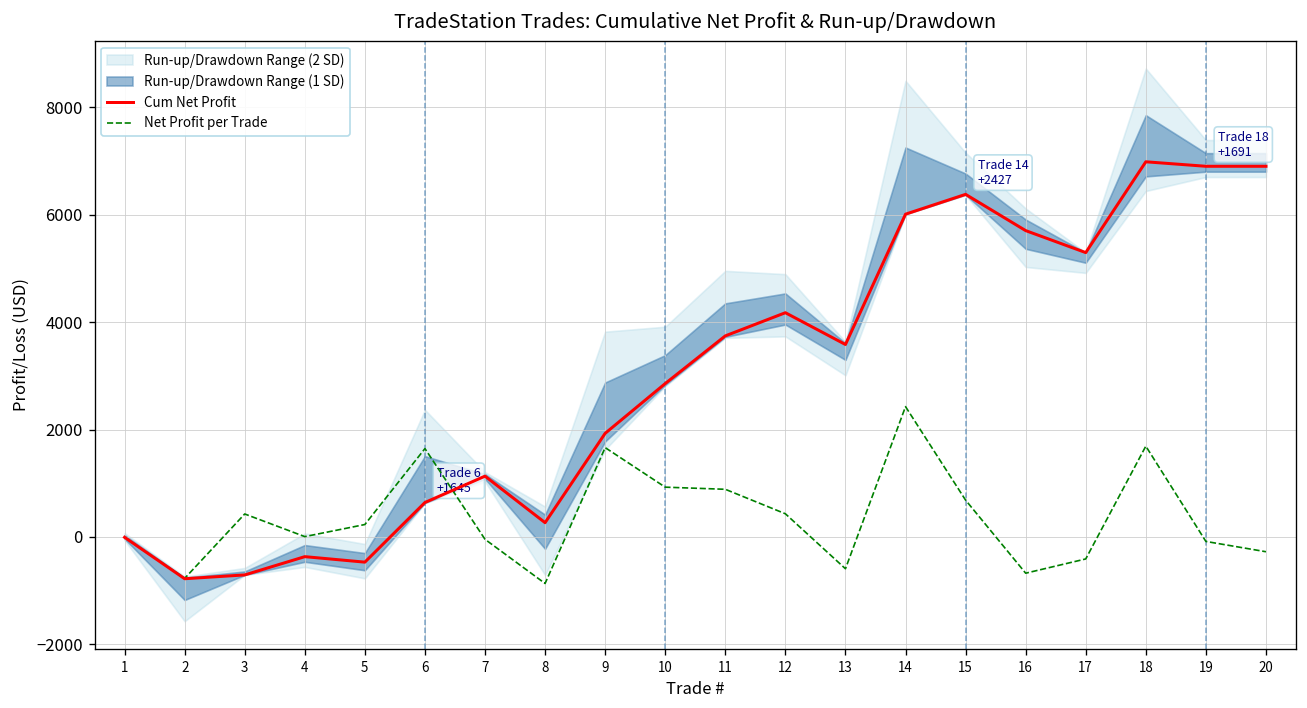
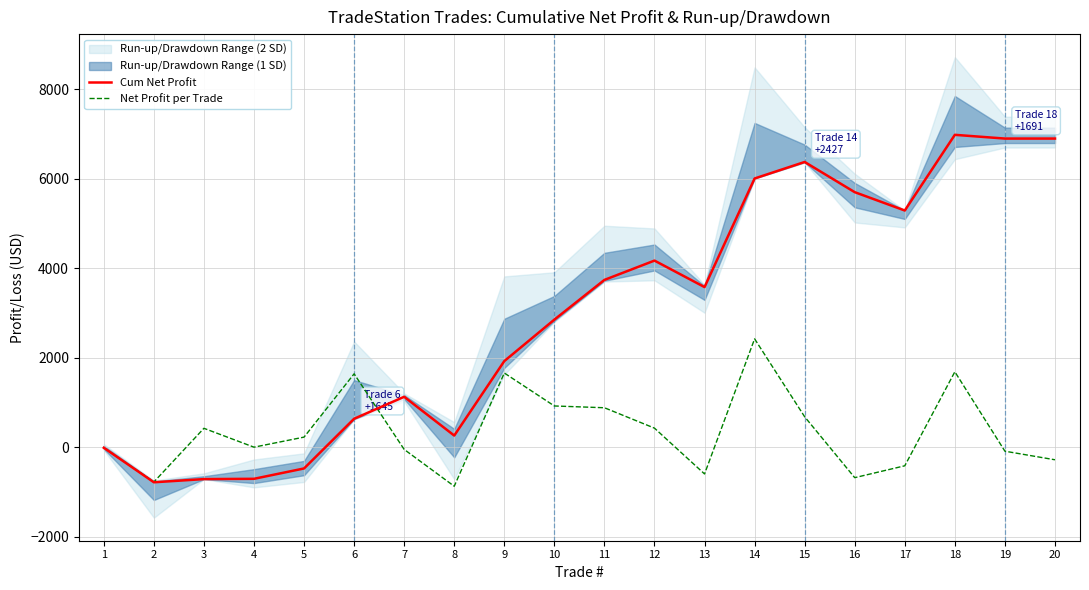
Cum Net Profit, 4: -400 -> -700
